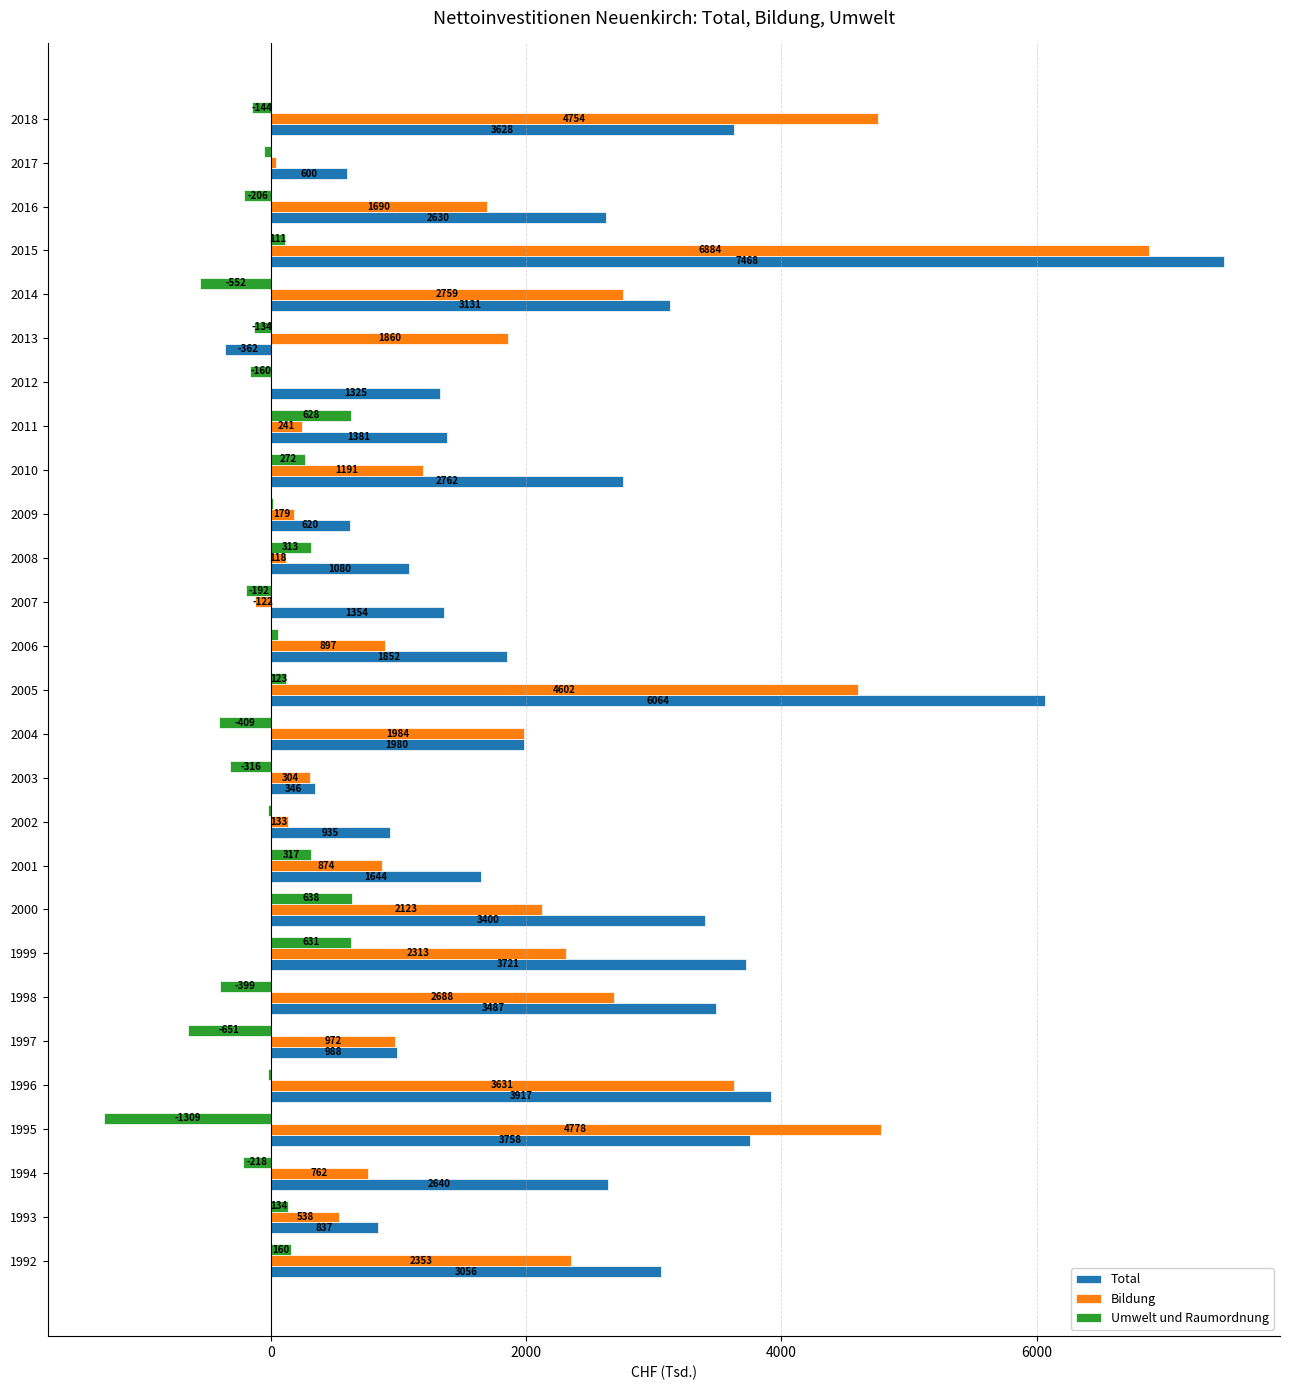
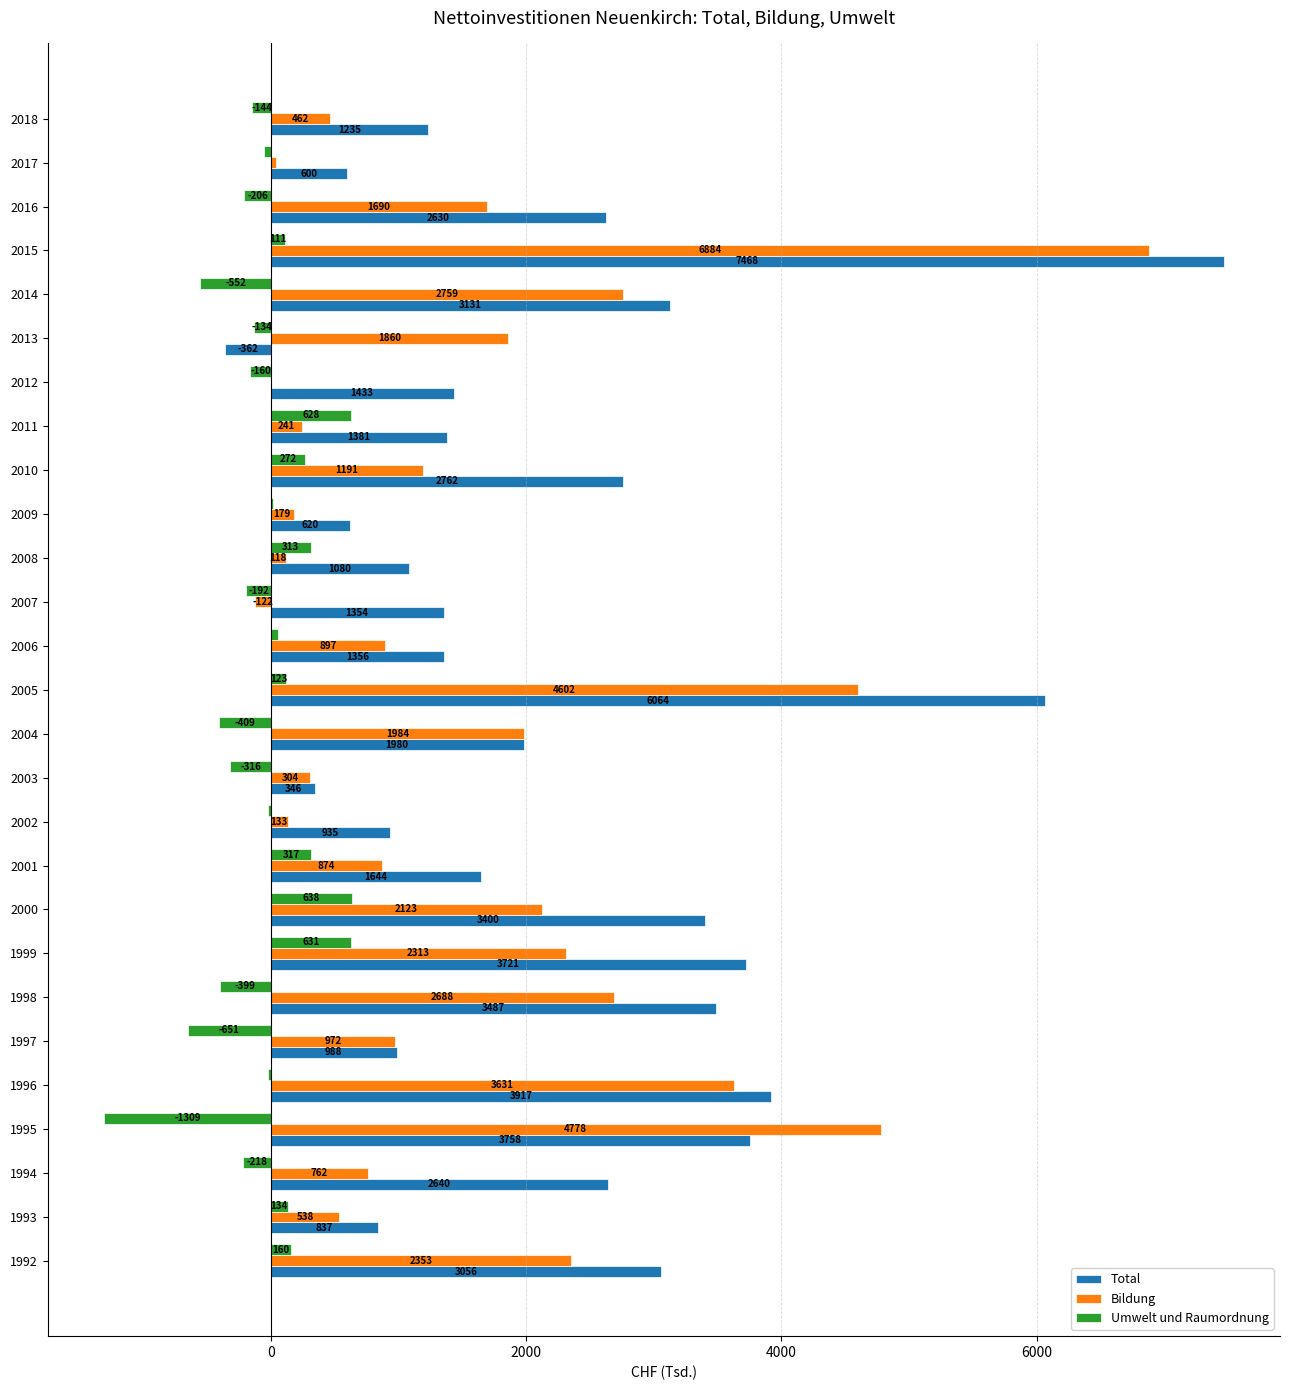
Bildung, 2018: 4754 -> 462
Total, 2018: 3628 -> 1235
Total, 2012: 1325 -> 1433
Total, 2006: 1852 -> 1356
